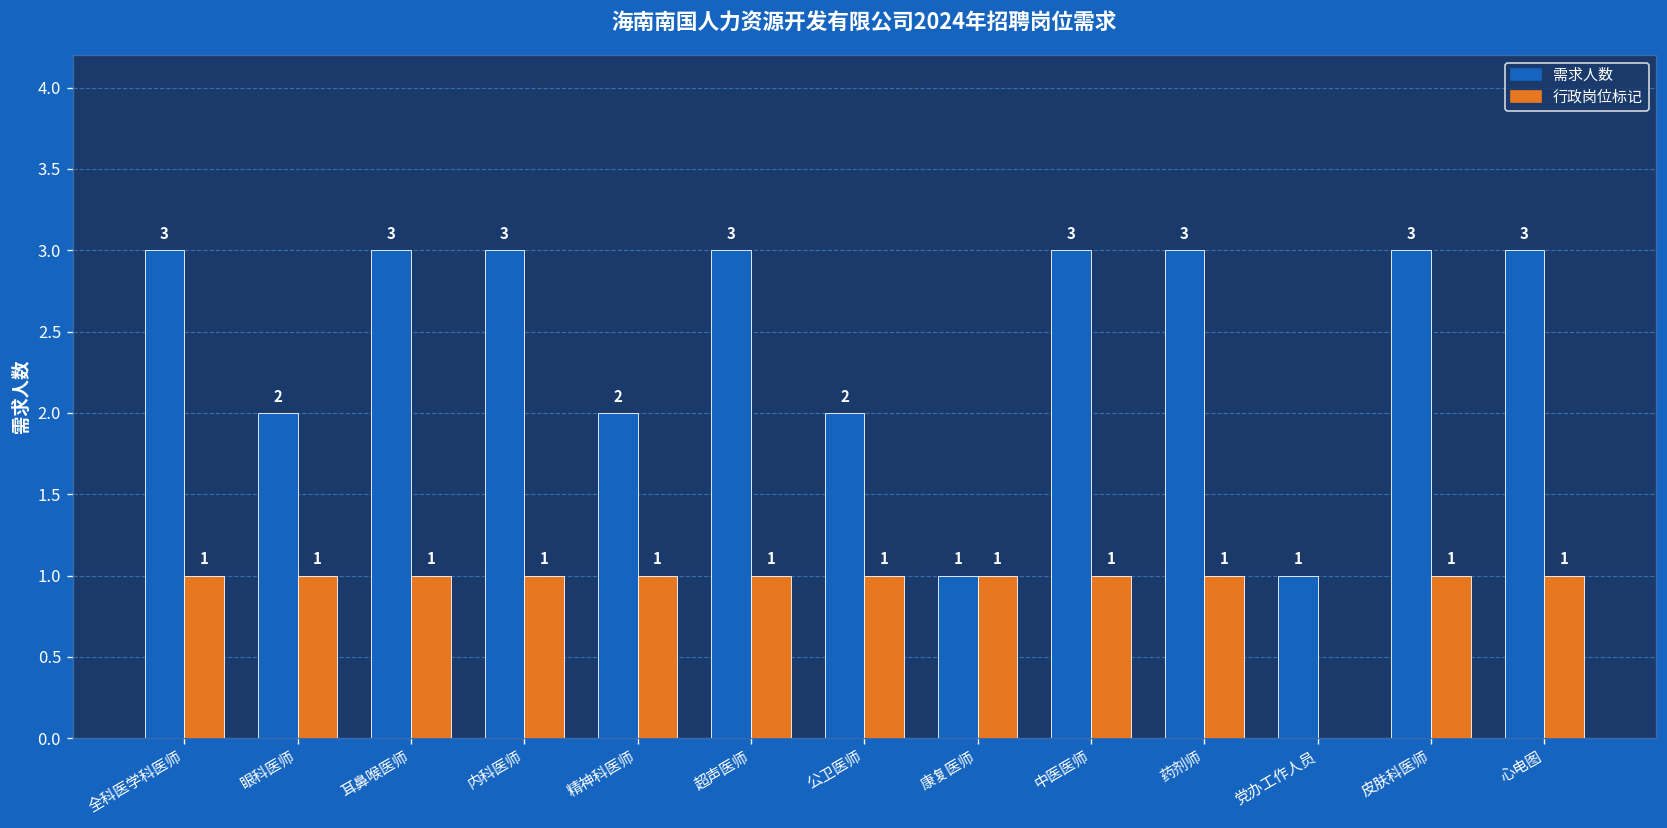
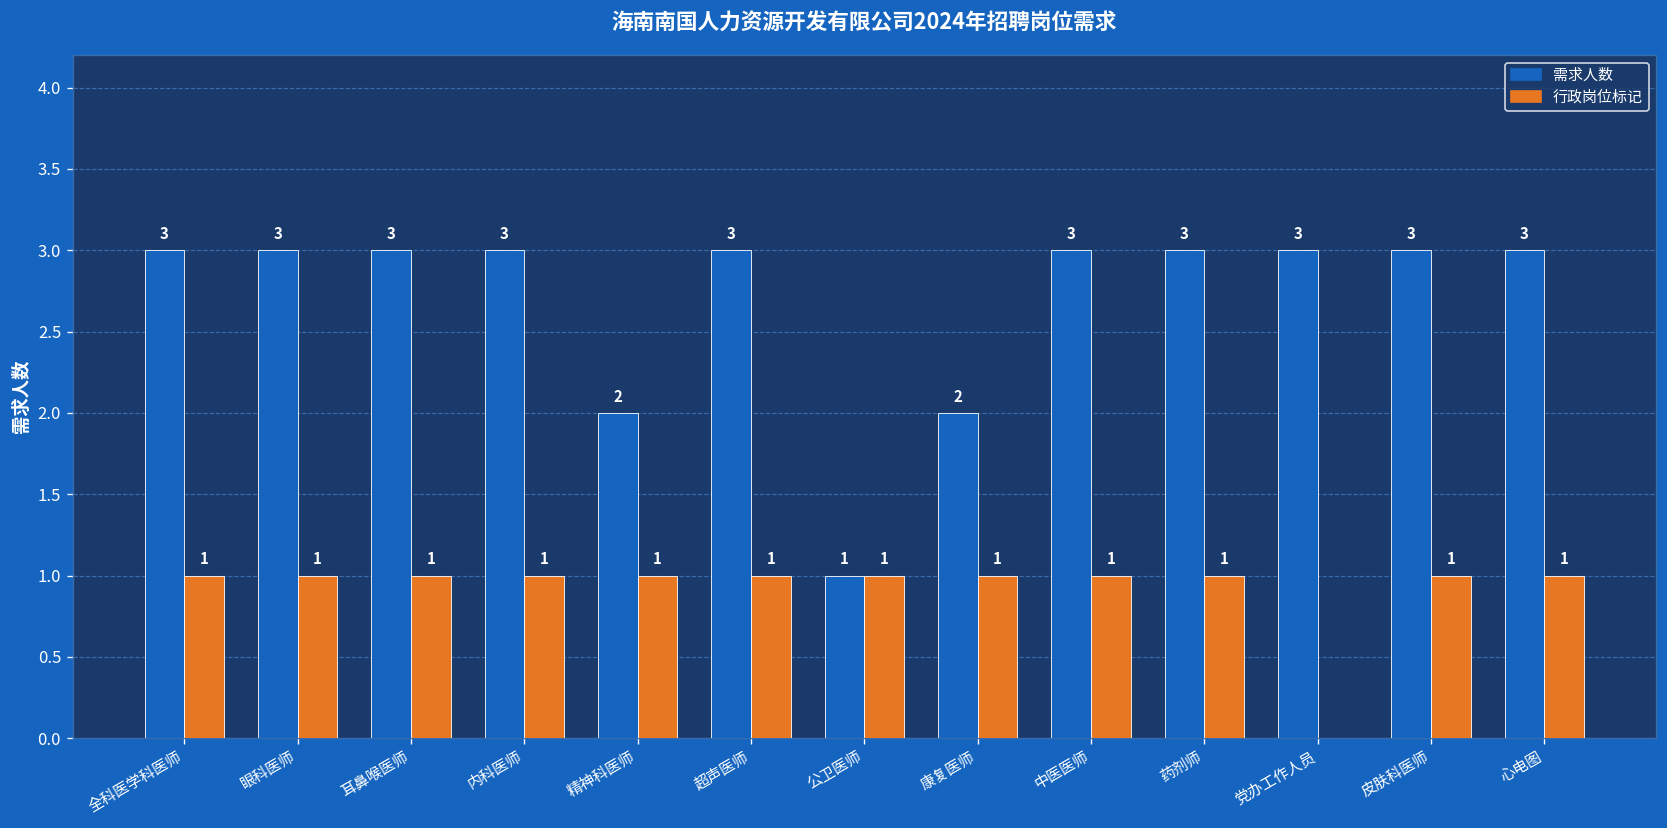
需求人数, 眼科医师: 2 -> 3
需求人数, 公卫医师: 2 -> 1
需求人数, 康复医师: 1 -> 2
需求人数, 党办工作人员: 1 -> 3
